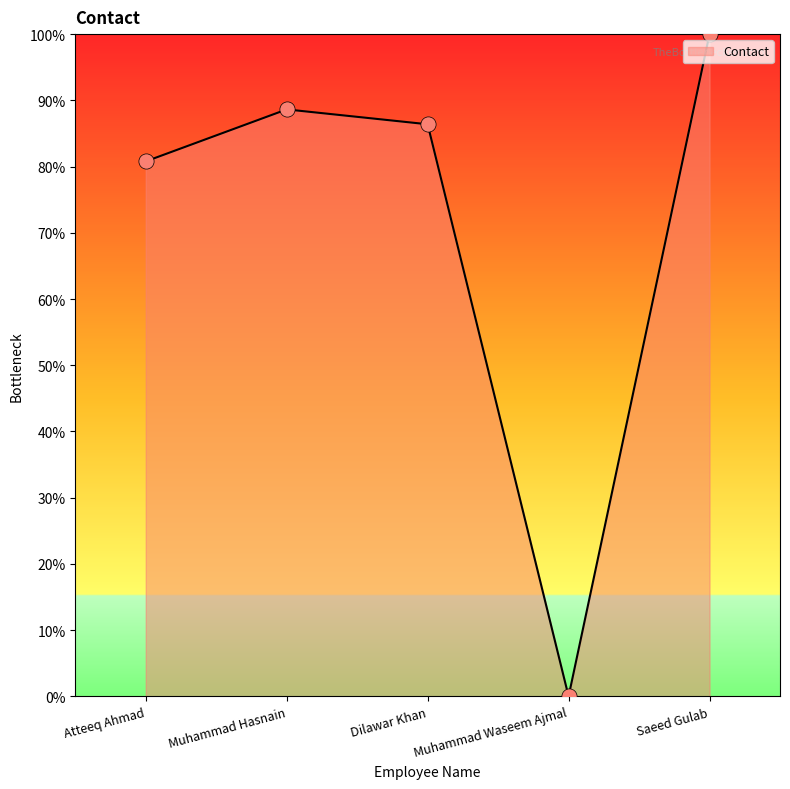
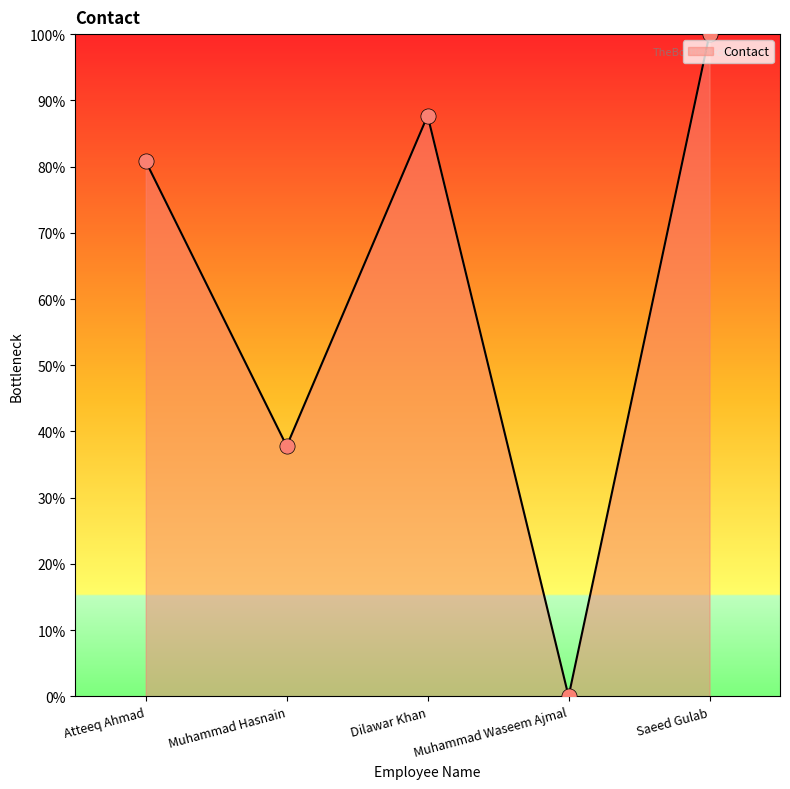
Muhammad Hasnain: 89% -> 38%
Dilawar Khan: 86% -> 88%
